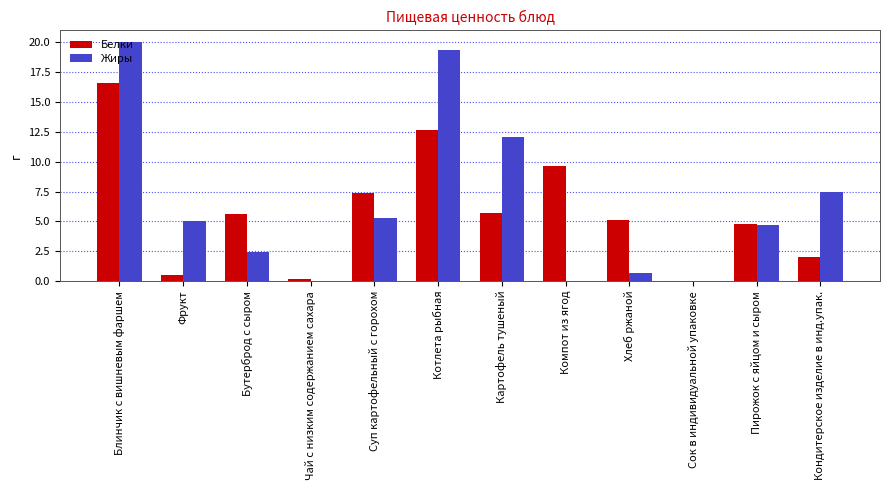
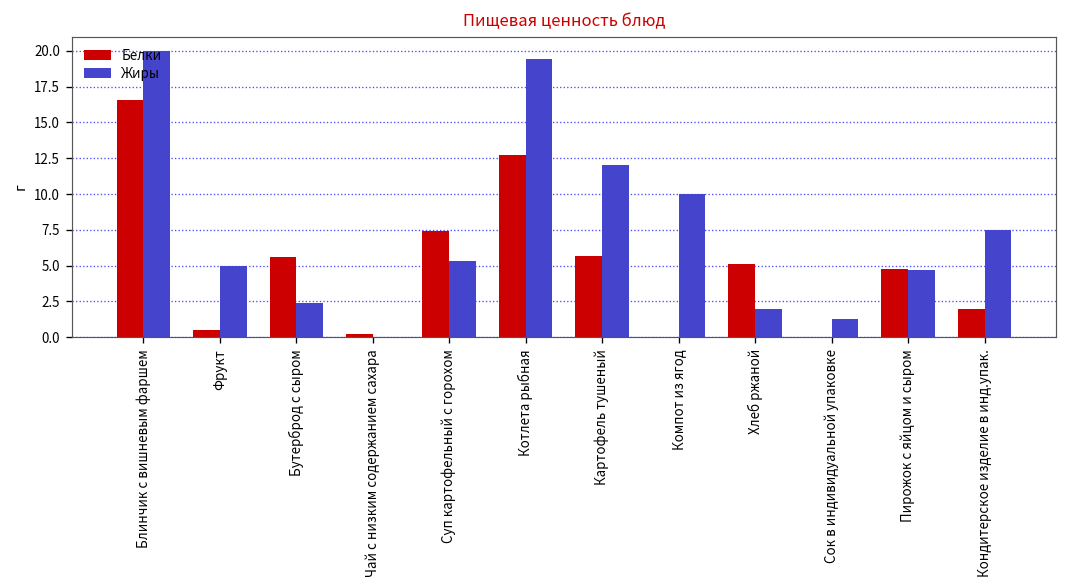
Белки, Компот из ягод: 9.6 -> 0.0
Жиры, Компот из ягод: 0 -> 10
Жиры, Хлеб ржаной: 0.7 -> 2.0
Жиры, Сок в индивидуальной упаковке: 0.0 -> 1.3
